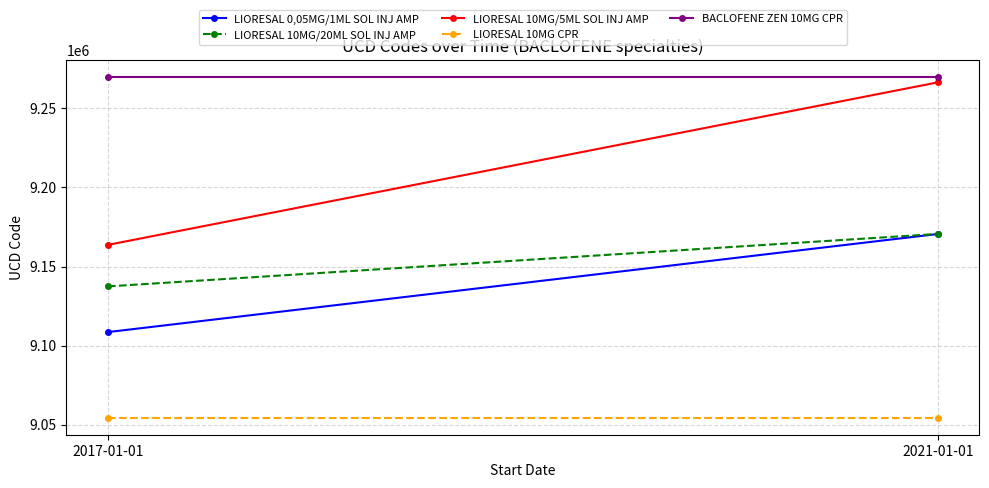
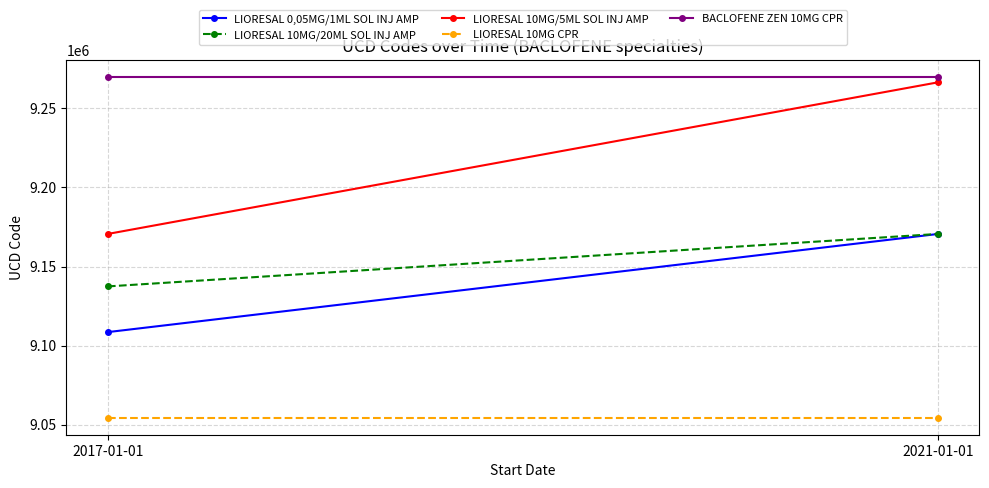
LIORESAL 10MG/5ML SOL INJ AMP, 2017-01-01: 9164000 -> 9171000
